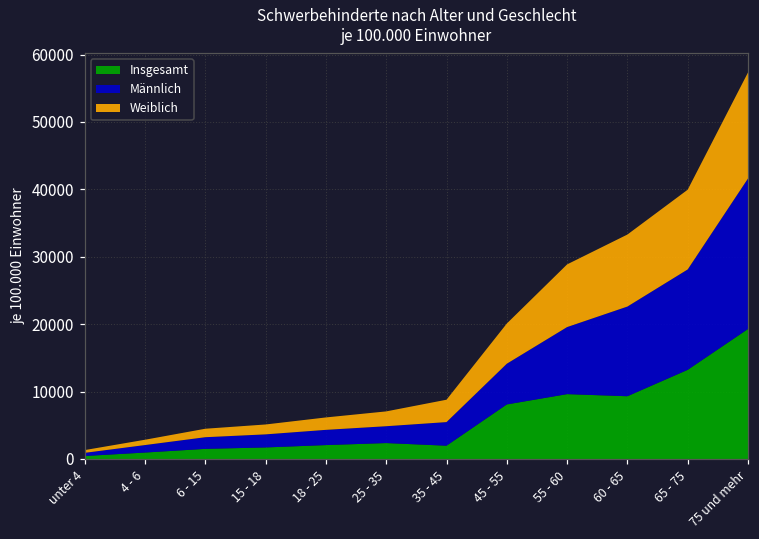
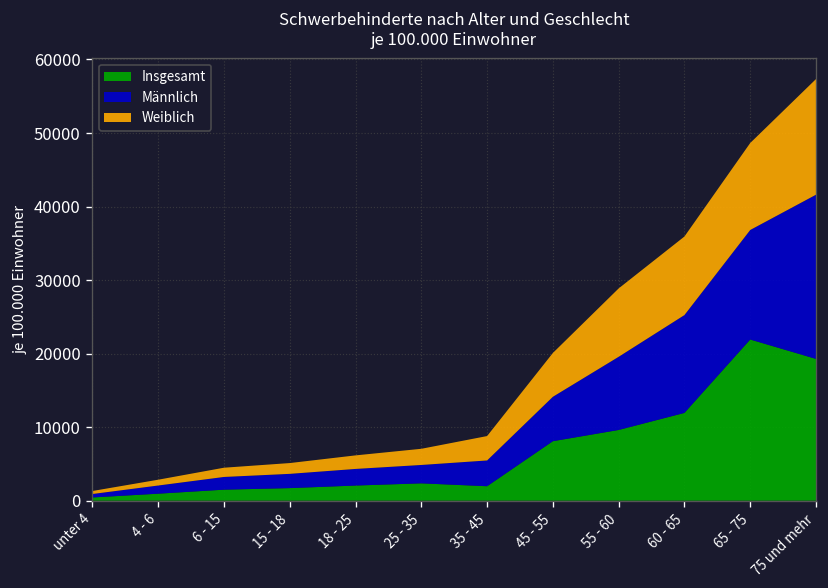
Insgesamt, 60 - 65: 9000 -> 12000
Insgesamt, 65 - 75: 13000 -> 22000
